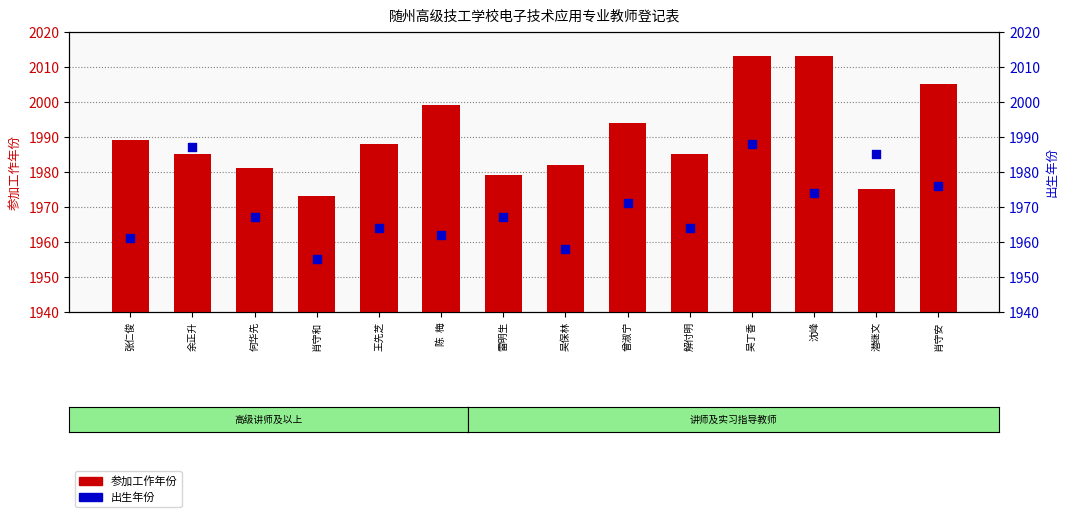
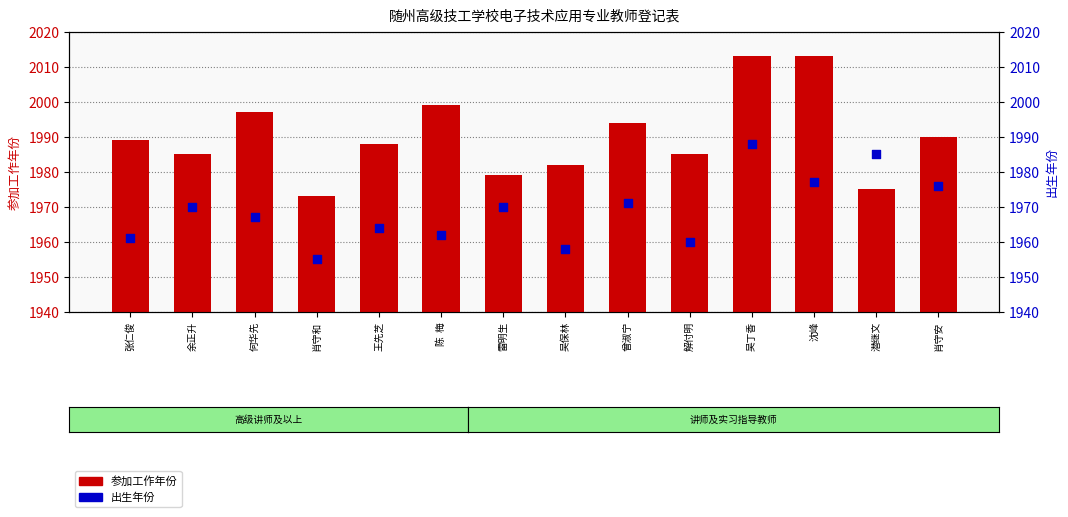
参加工作年份, 何华先: 1981 -> 1997
参加工作年份, 肖守安: 2005 -> 1990
出生年份, 余正升: 1987 -> 1970
出生年份, 雷明生: 1967 -> 1970
出生年份, 解付明: 1964 -> 1960
出生年份, 沈峰: 1974 -> 1977
